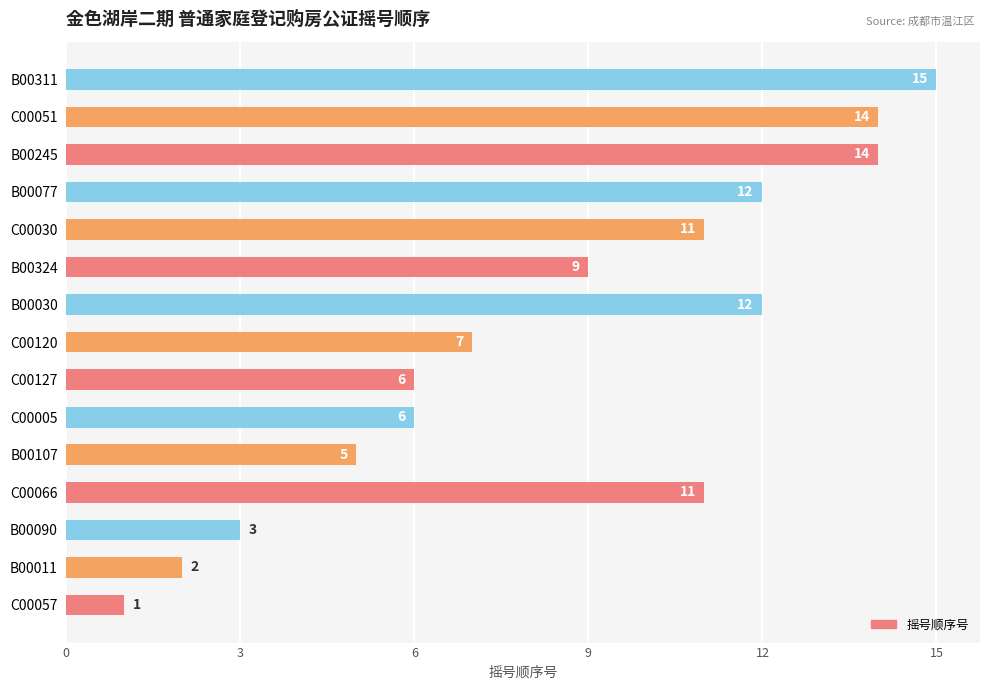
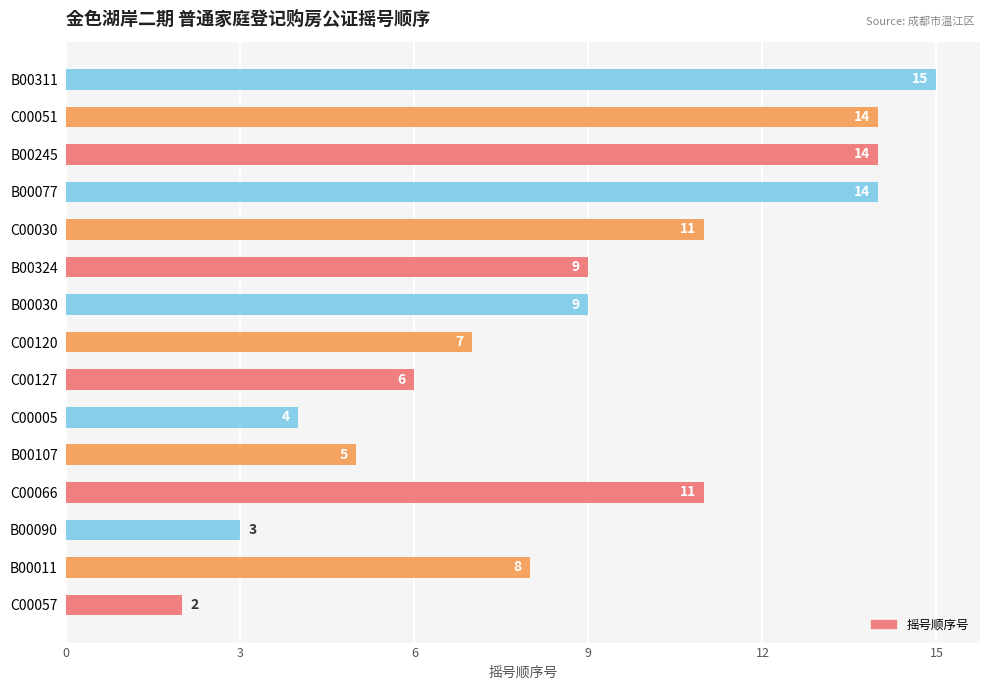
B00077: 12 -> 14
B00030: 12 -> 9
C00005: 6 -> 4
B00011: 2 -> 8
C00057: 1 -> 2
